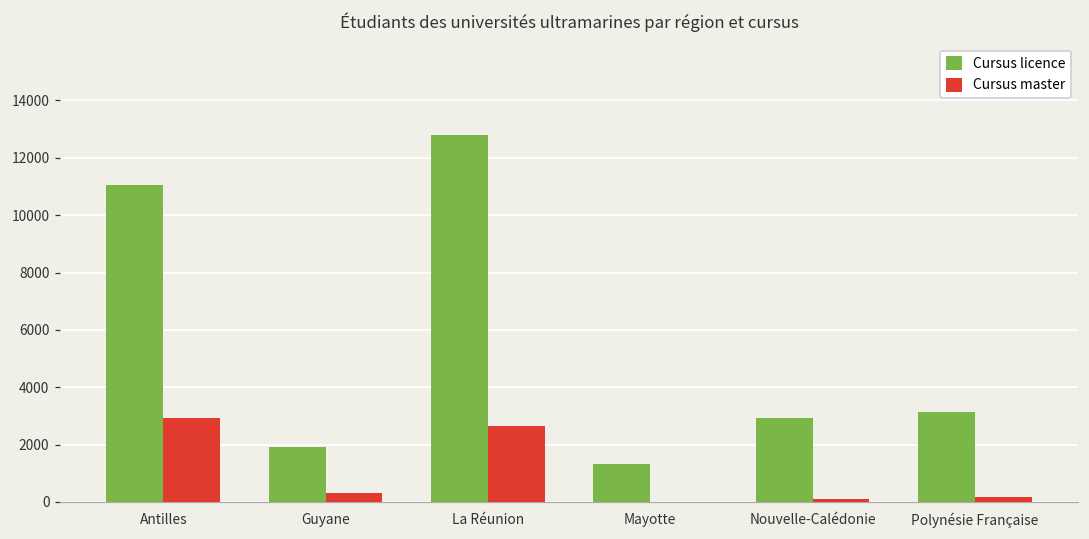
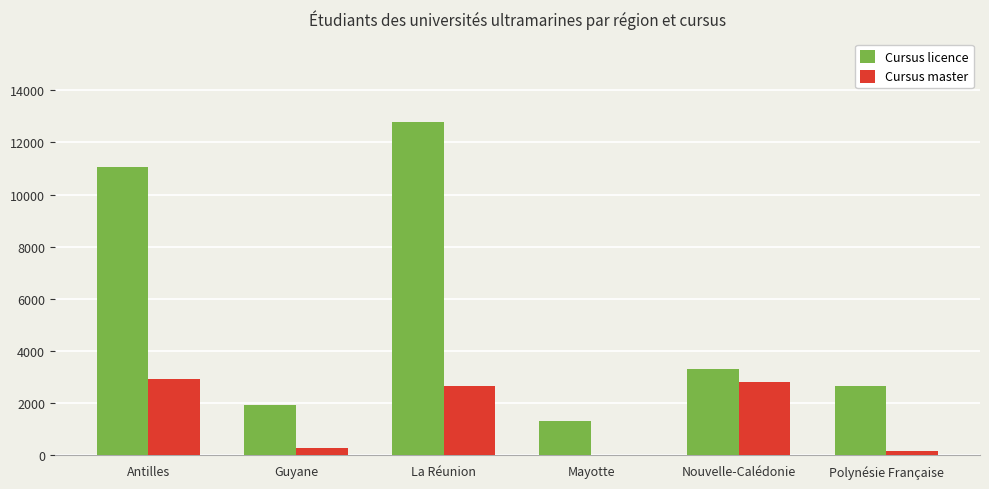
Cursus licence, Nouvelle-Calédonie: 2900 -> 3300
Cursus master, Nouvelle-Calédonie: 100 -> 2800
Cursus licence, Polynésie Française: 3100 -> 2600
